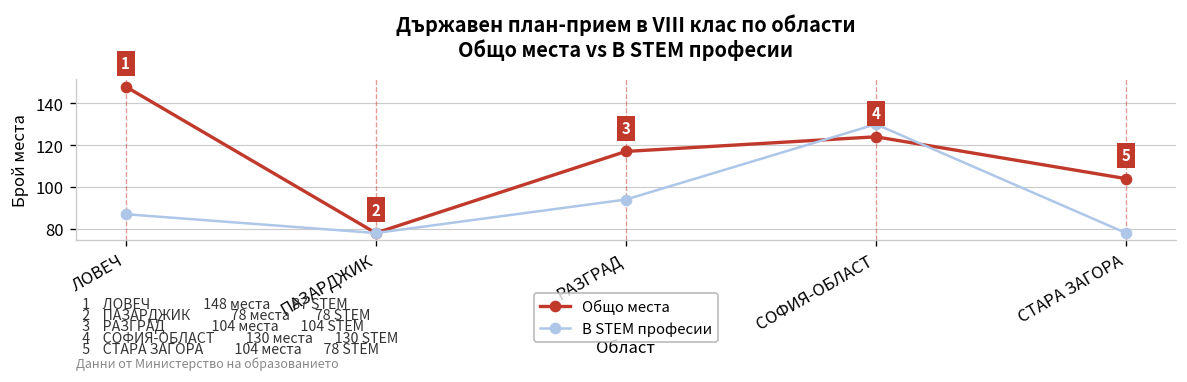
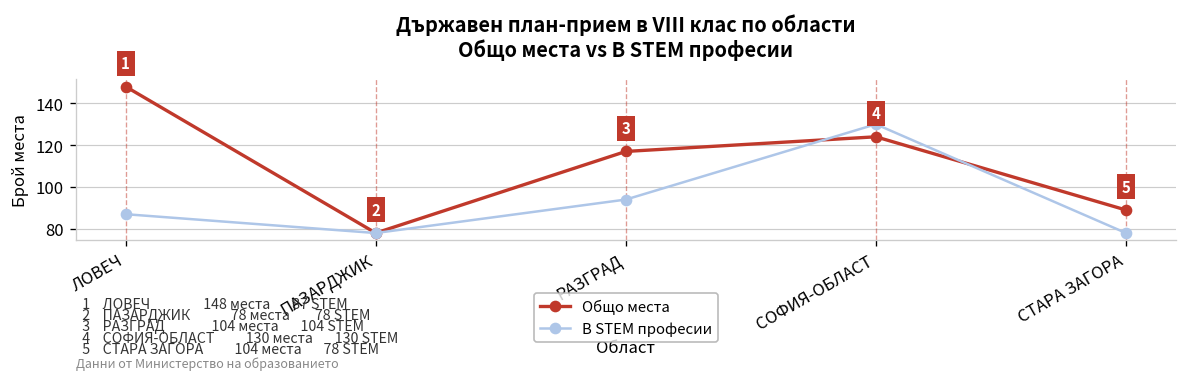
Общо места, СТАРА ЗАГОРА: 104 -> 89
